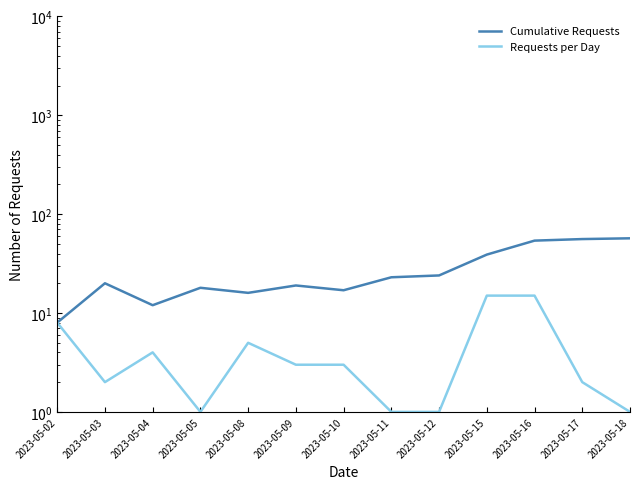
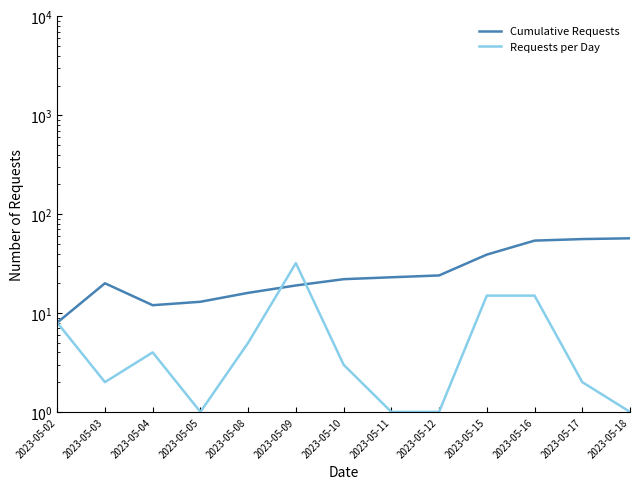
Cumulative Requests, 2023-05-05: 18 -> 13
Requests per Day, 2023-05-09: 3 -> 32
Cumulative Requests, 2023-05-10: 17 -> 22
